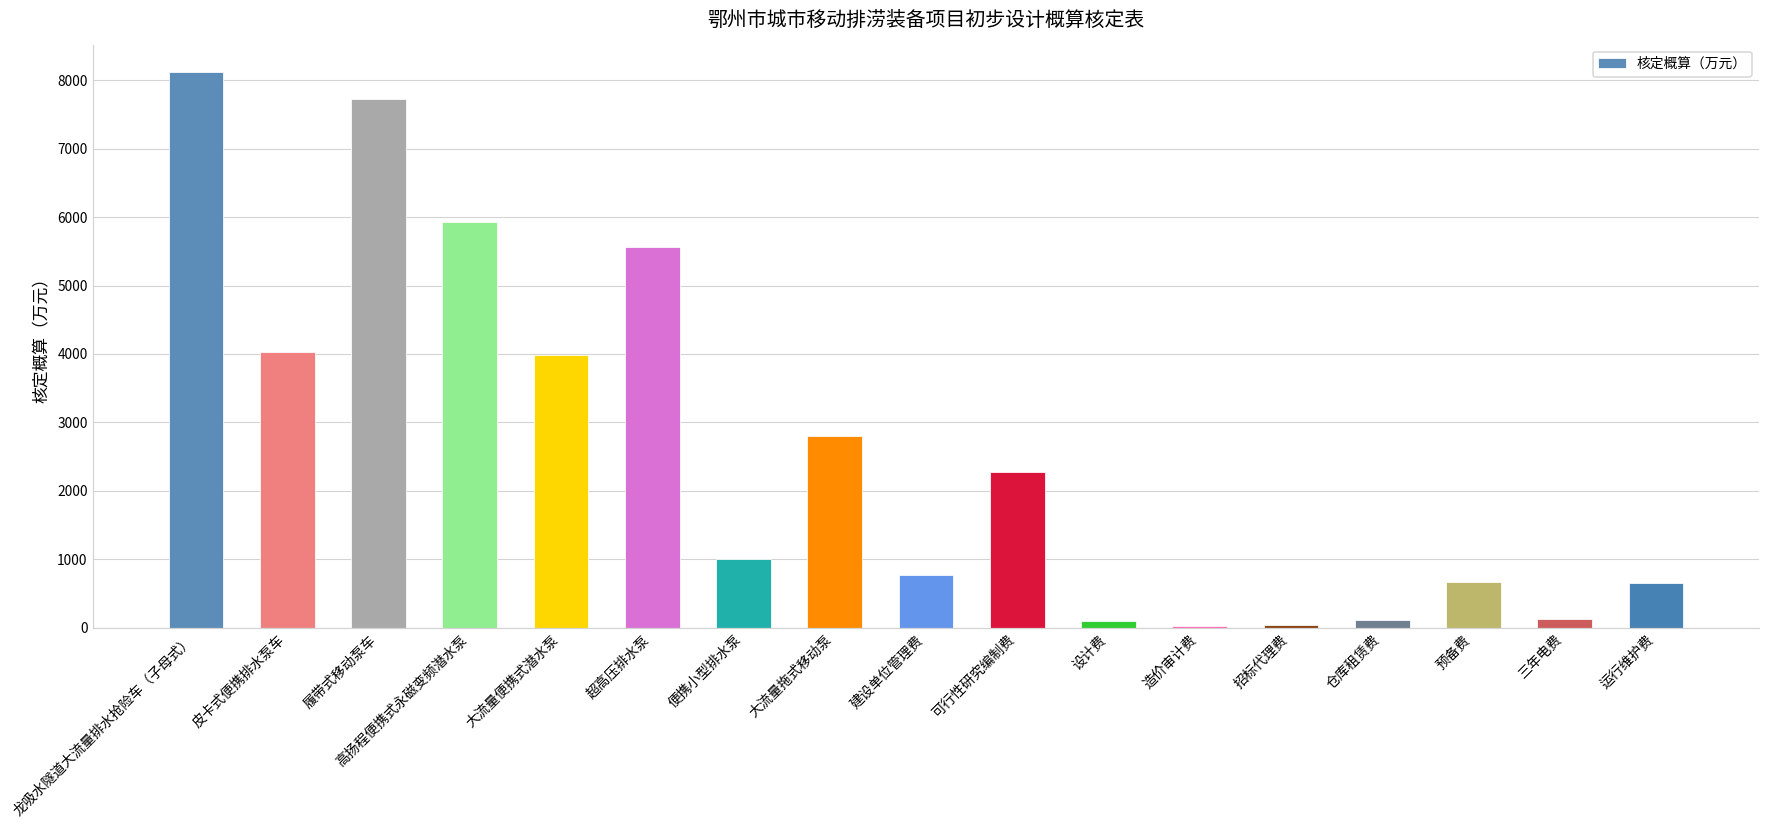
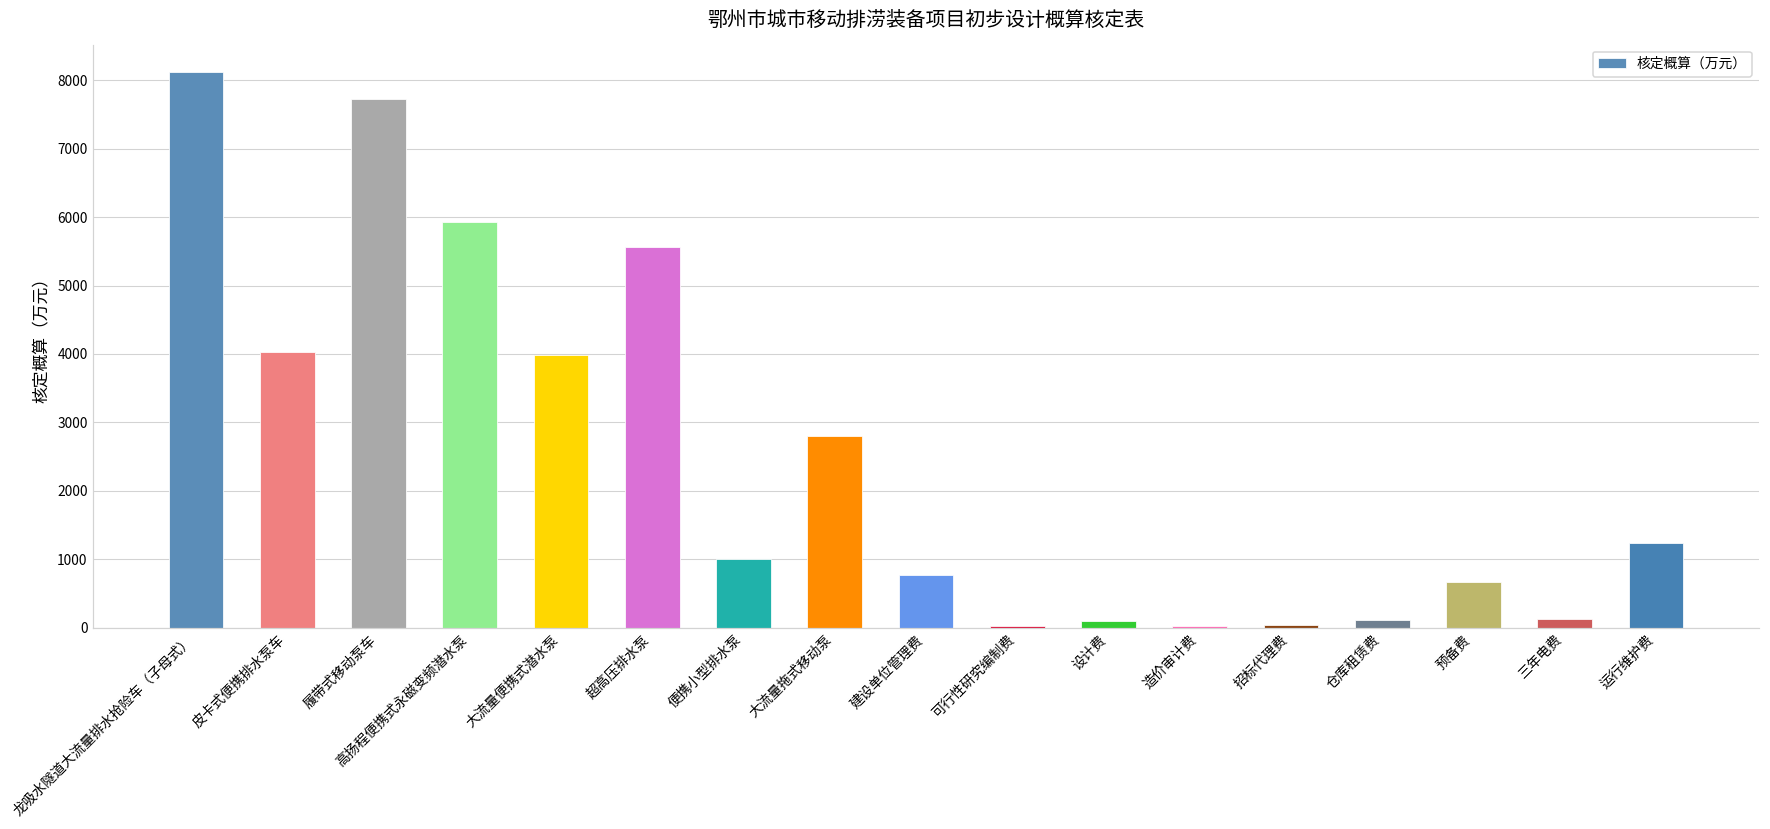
可行性研究编制费: 2300 -> 0
运行维护费: 600 -> 1200
